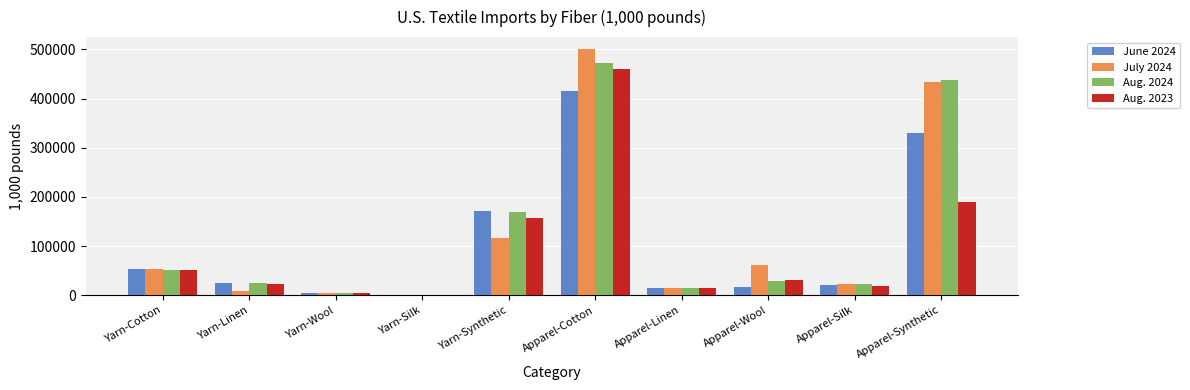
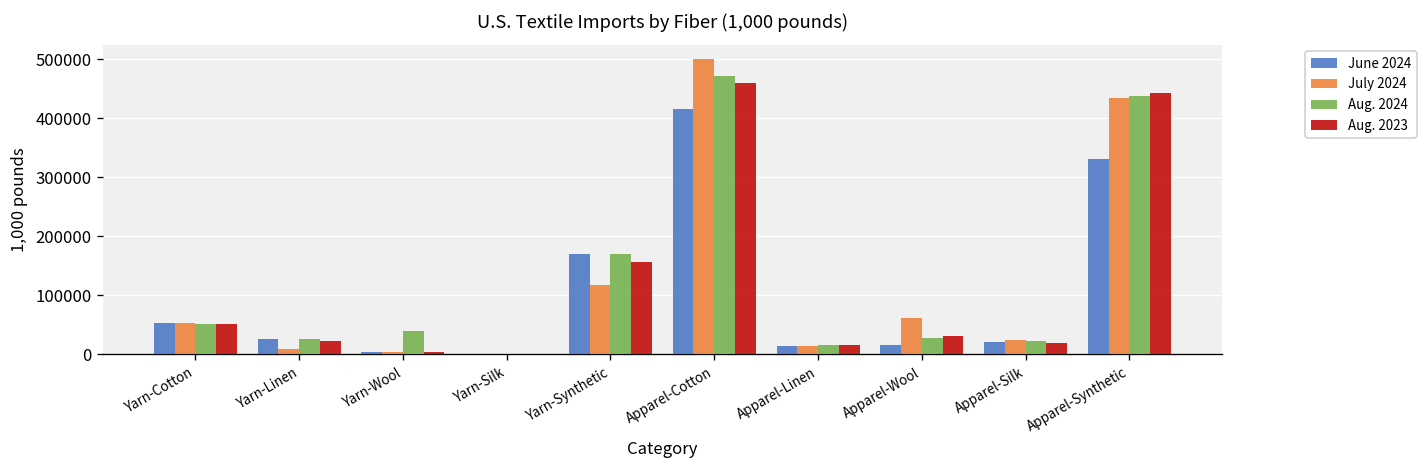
Aug. 2024, Yarn-Wool: 0 -> 40000
Aug. 2023, Apparel-Synthetic: 190000 -> 440000
